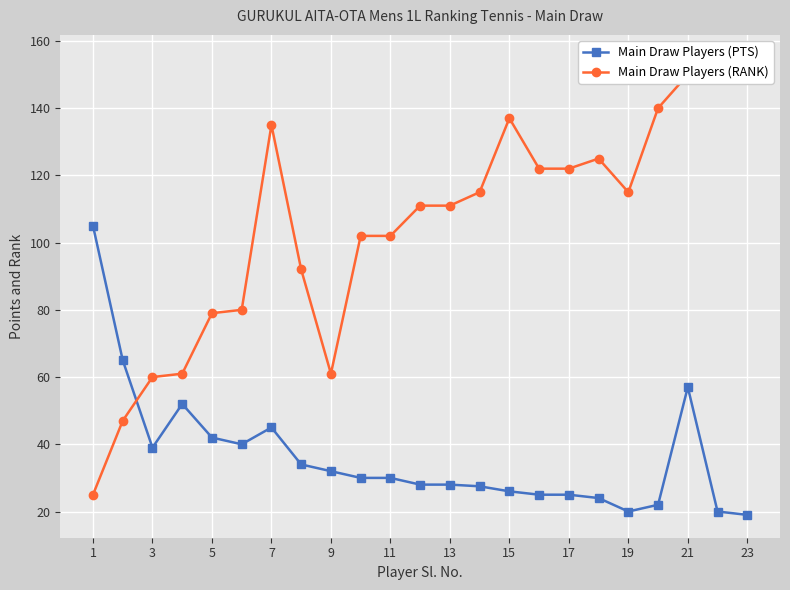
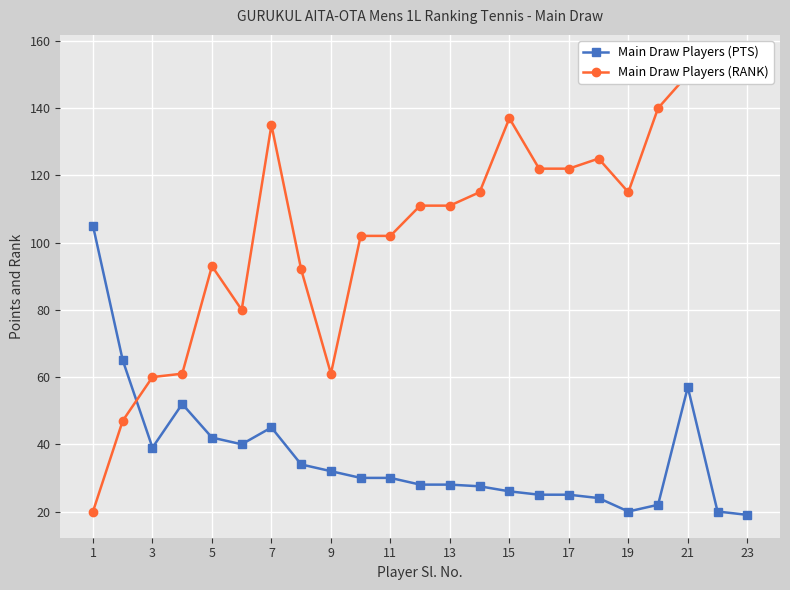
Main Draw Players (RANK), 1: 25 -> 20
Main Draw Players (RANK), 5: 79 -> 93
